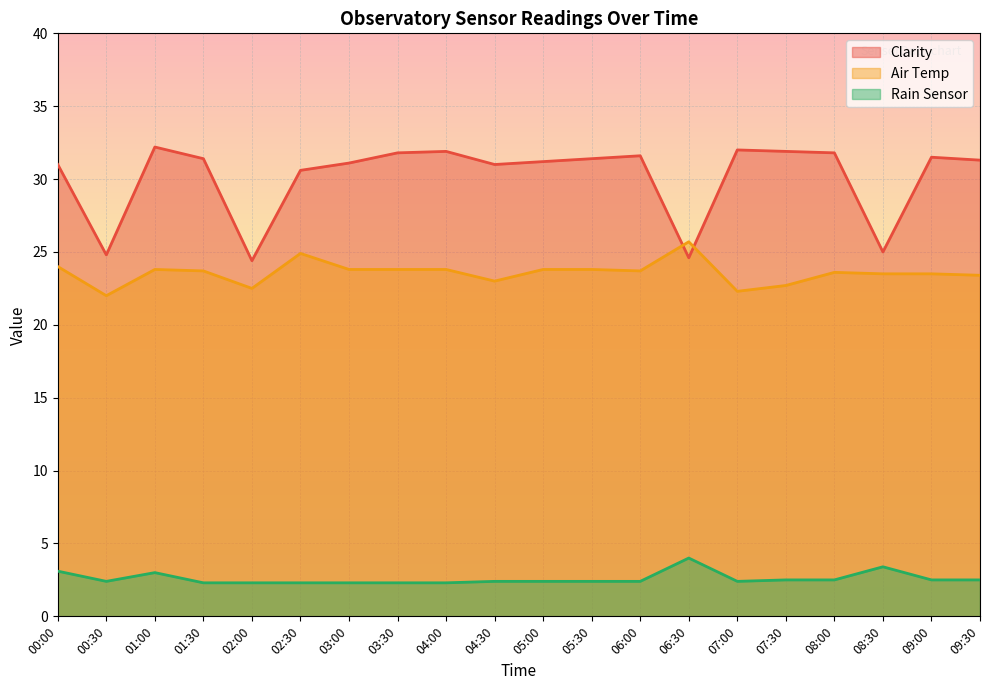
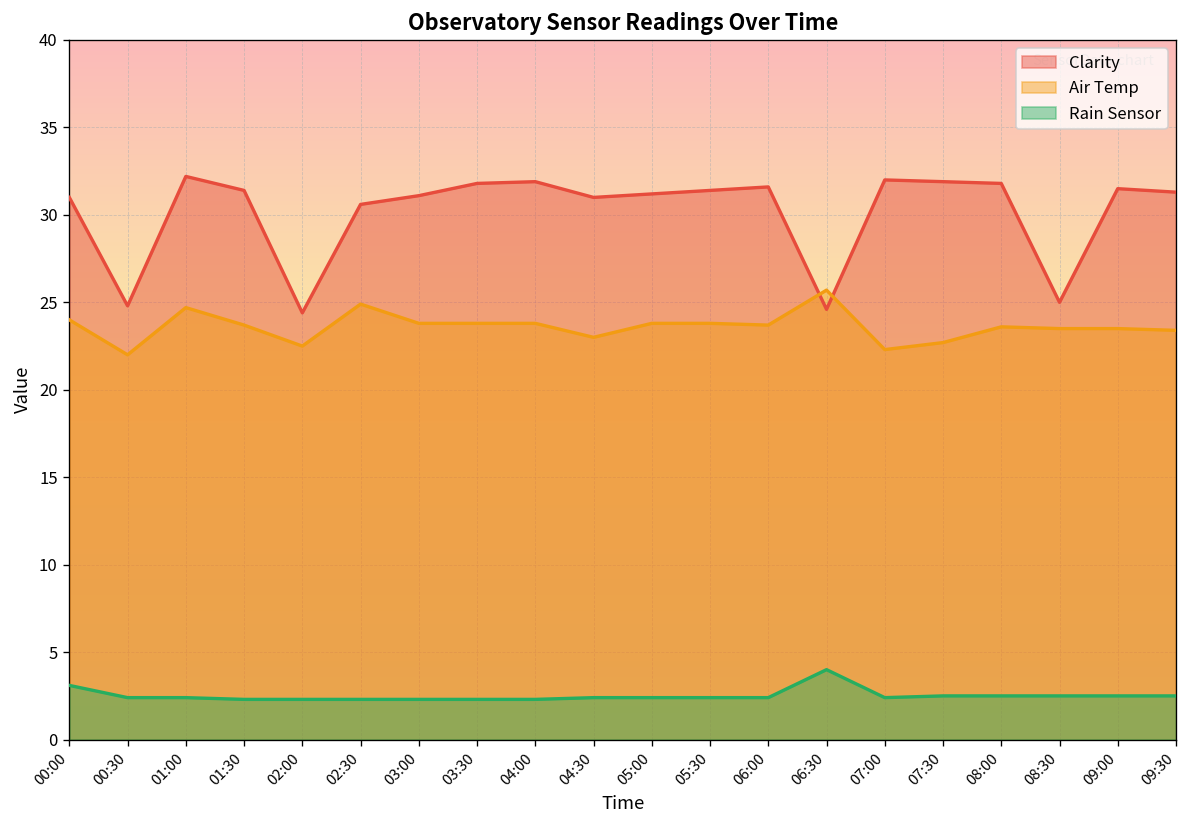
Air Temp, 01:00: 23.8 -> 24.7
Rain Sensor, 01:00: 3.0 -> 2.4
Rain Sensor, 08:30: 3.4 -> 2.5
